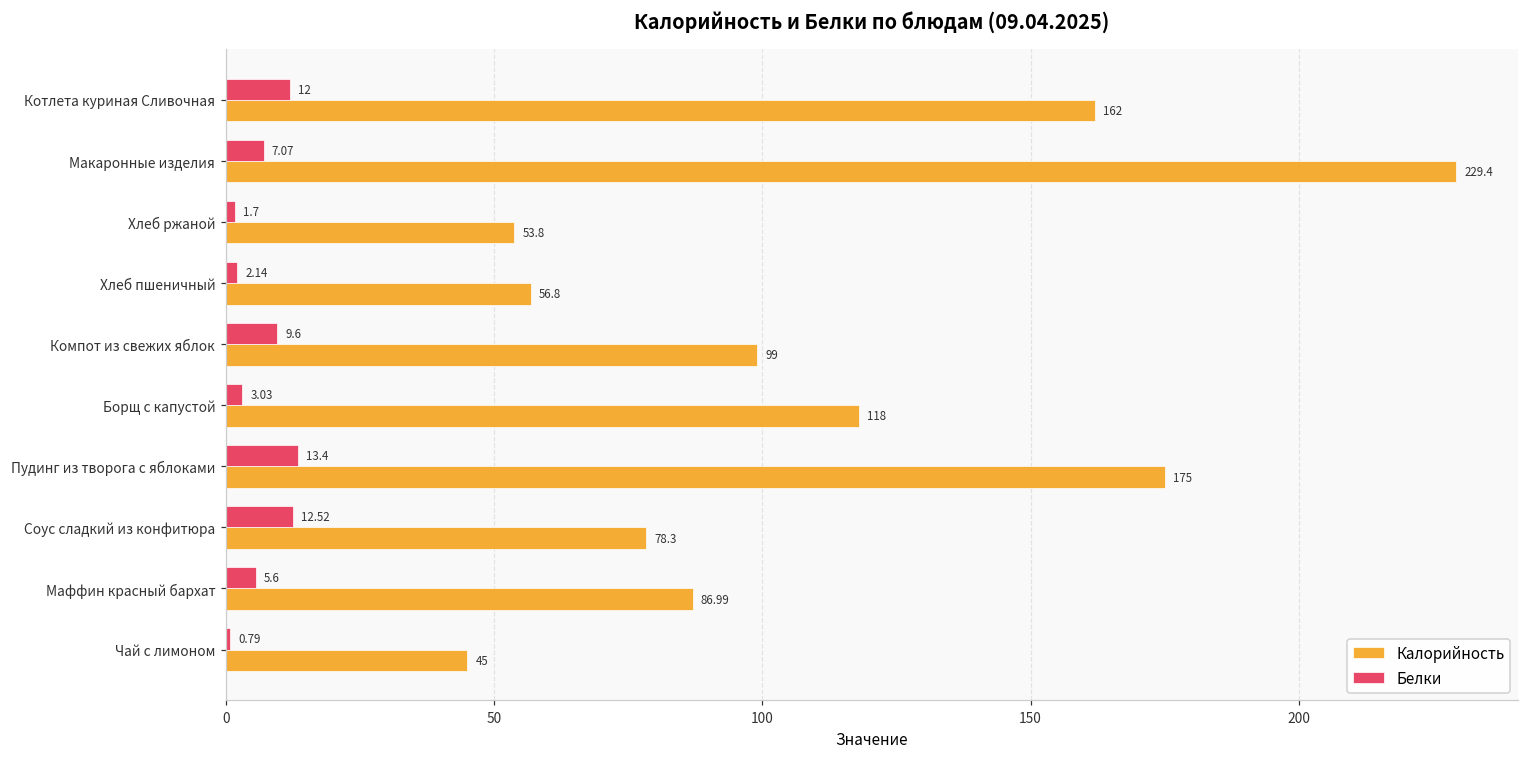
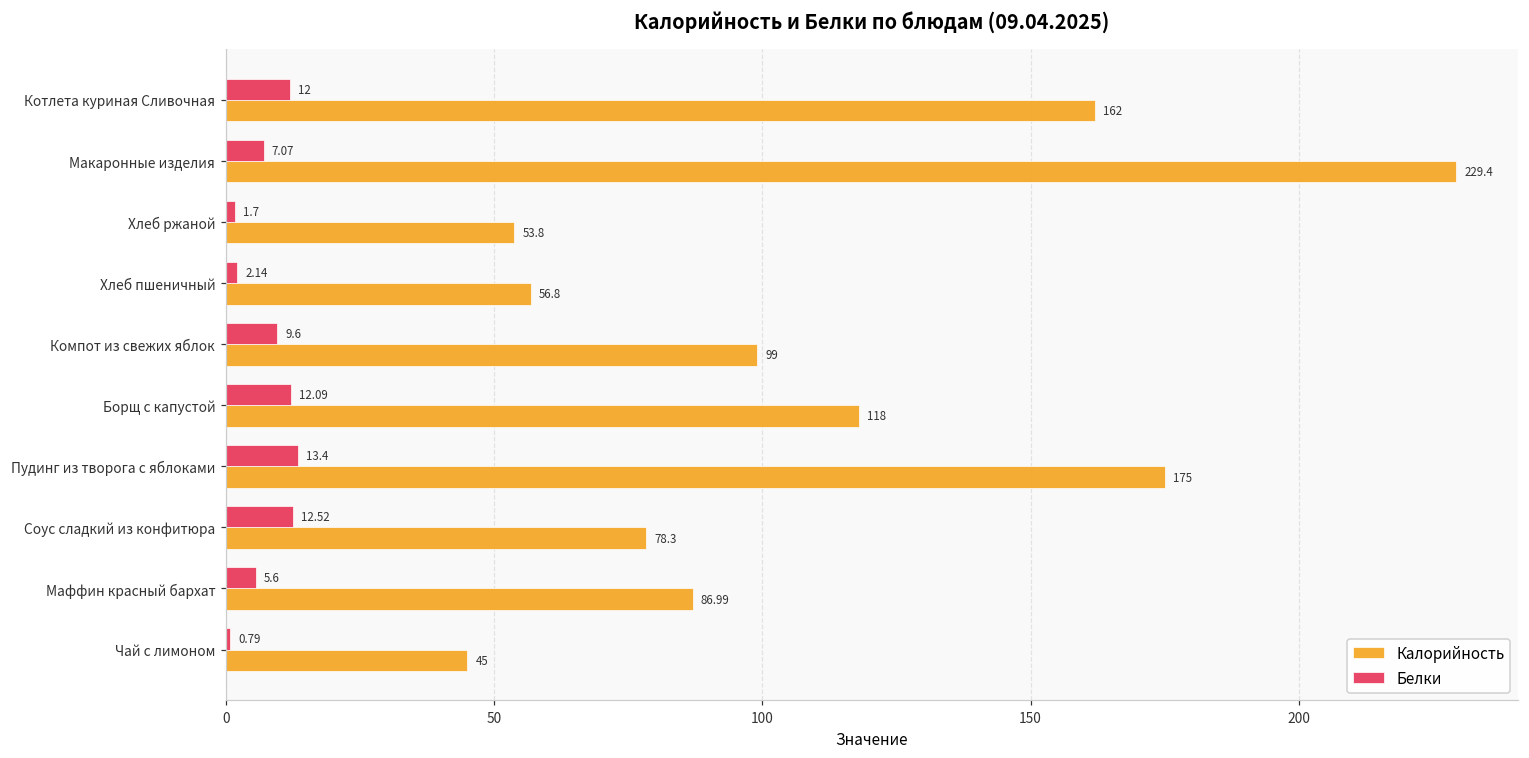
Белки, Борщ с капустой: 3.03 -> 12.09
